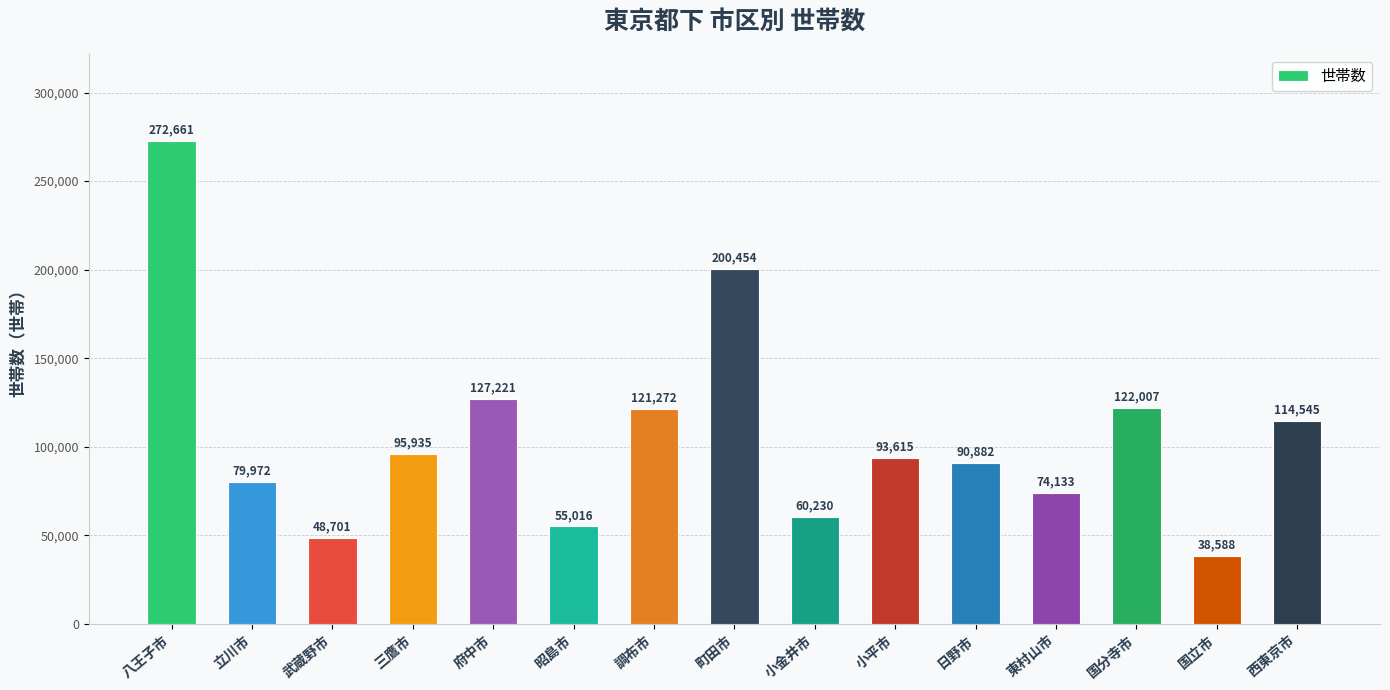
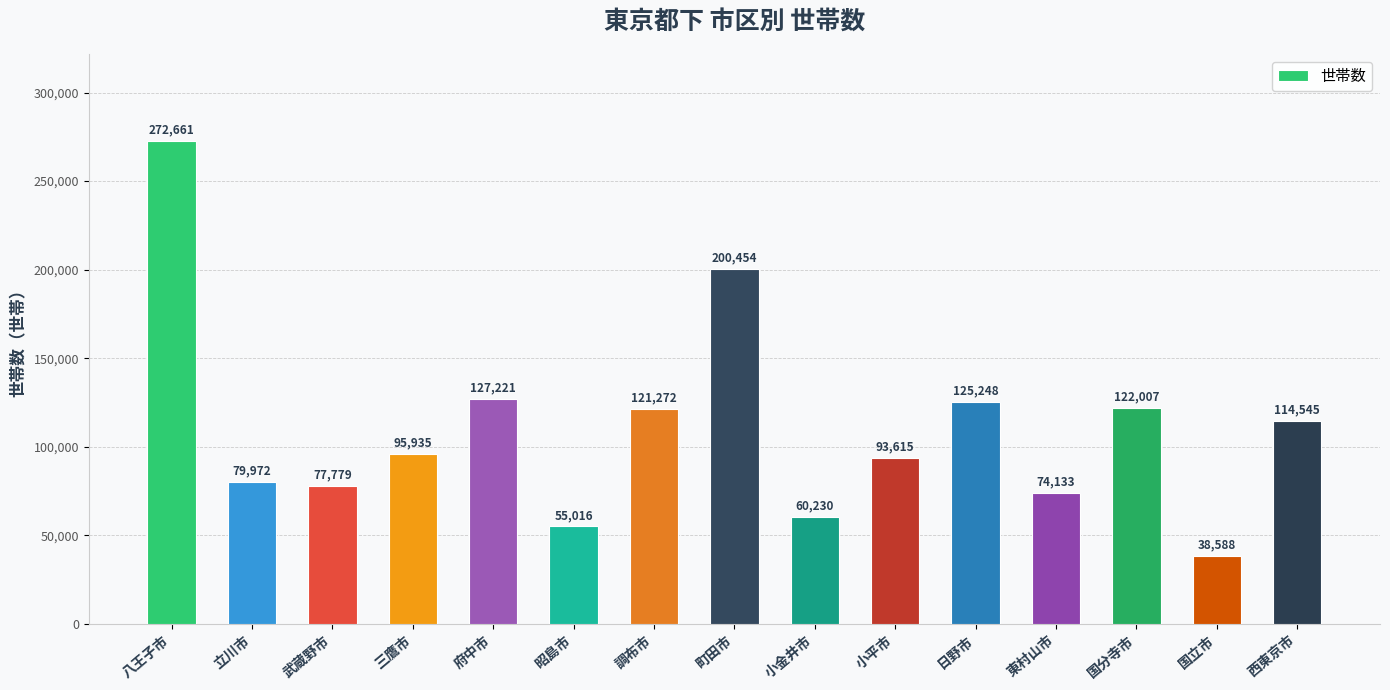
武蔵野市: 48,701 -> 77,779
日野市: 90,882 -> 125,248
